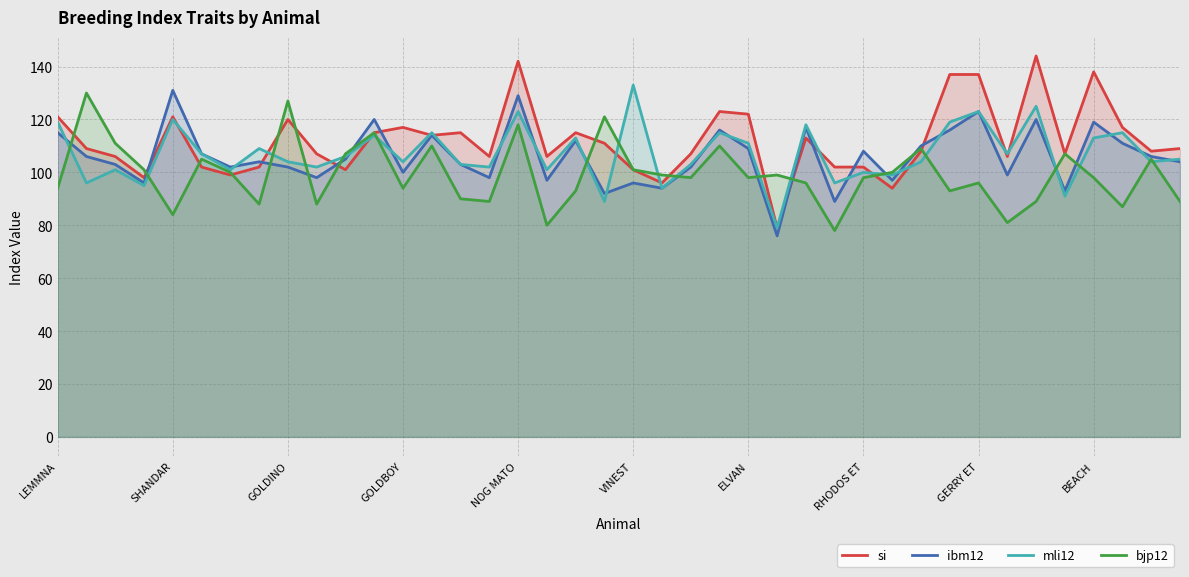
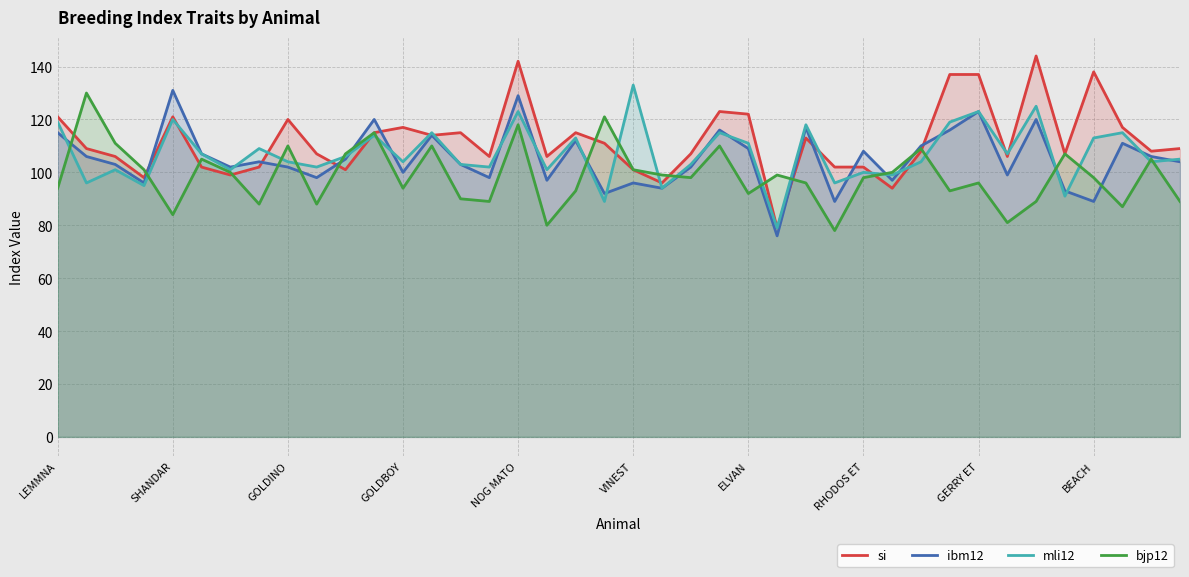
bjp12, GOLDINO: 127 -> 110
bjp12, ELVAN: 98 -> 92
ibm12, BEACH: 119 -> 89
